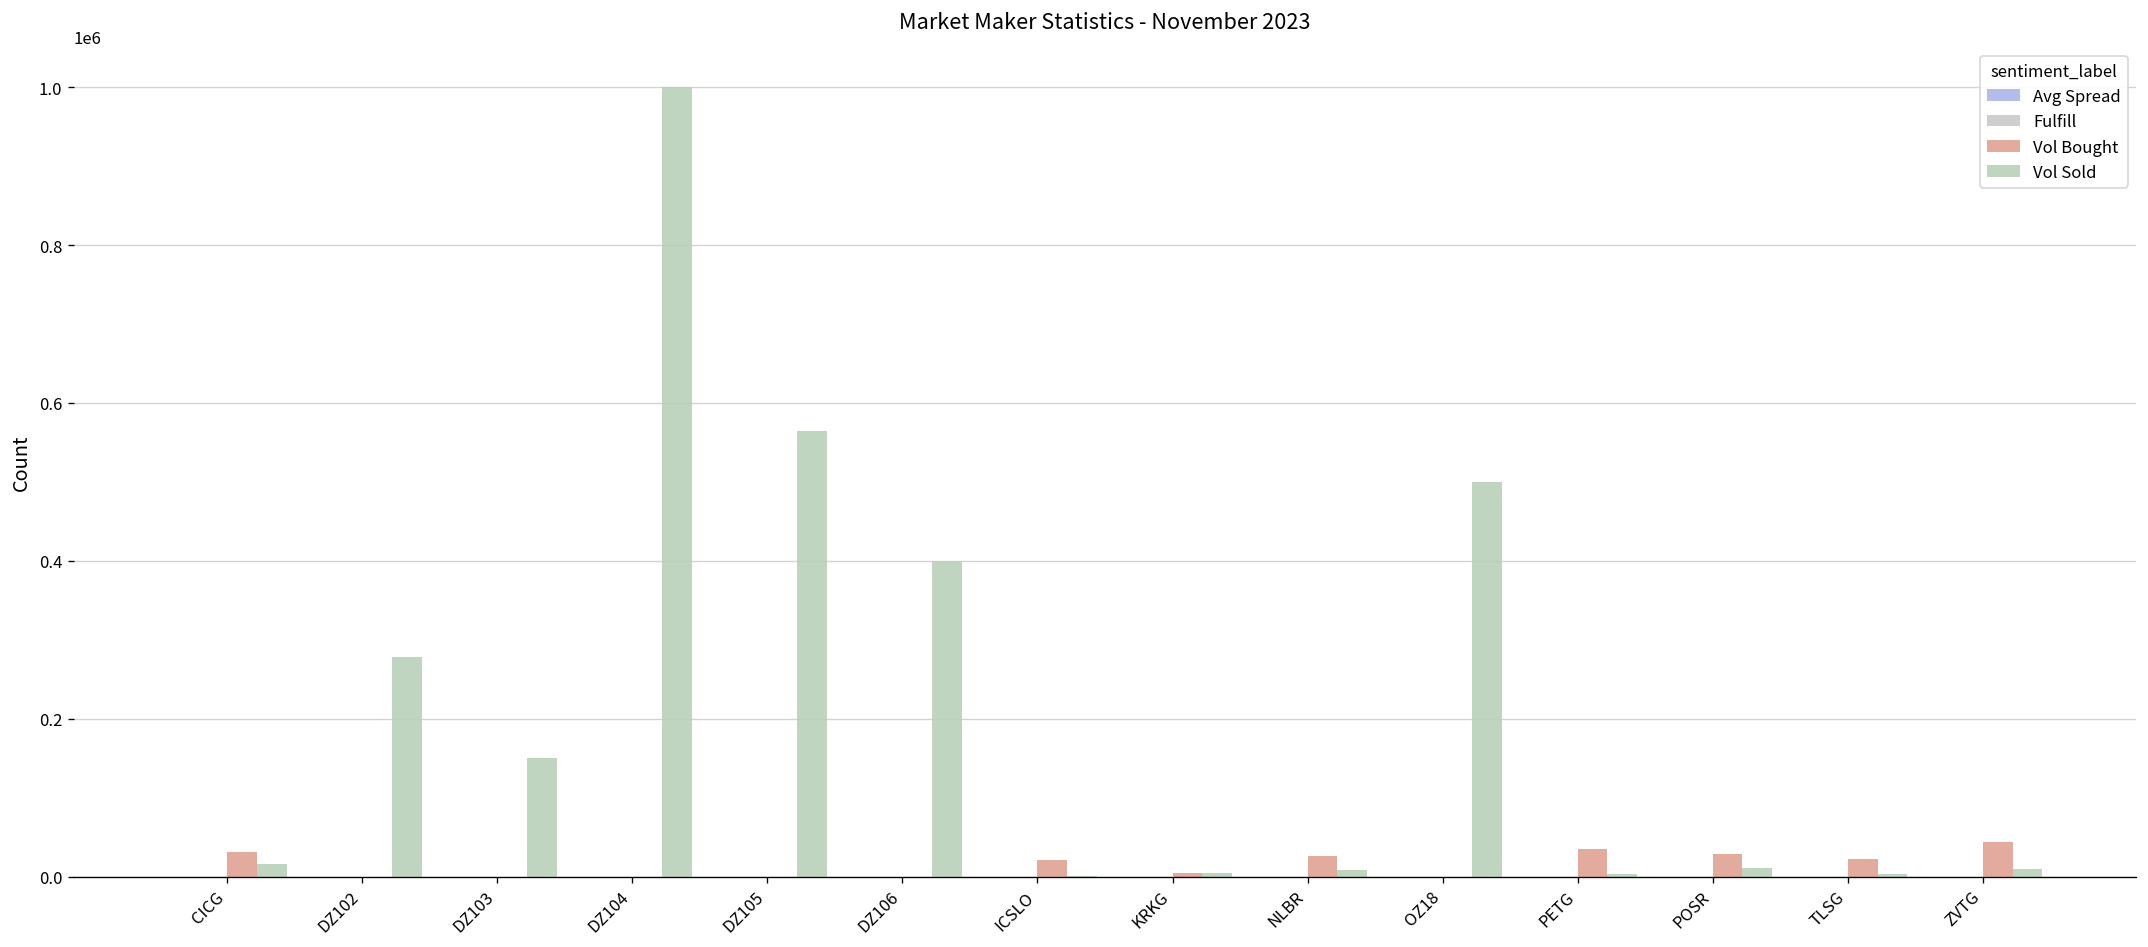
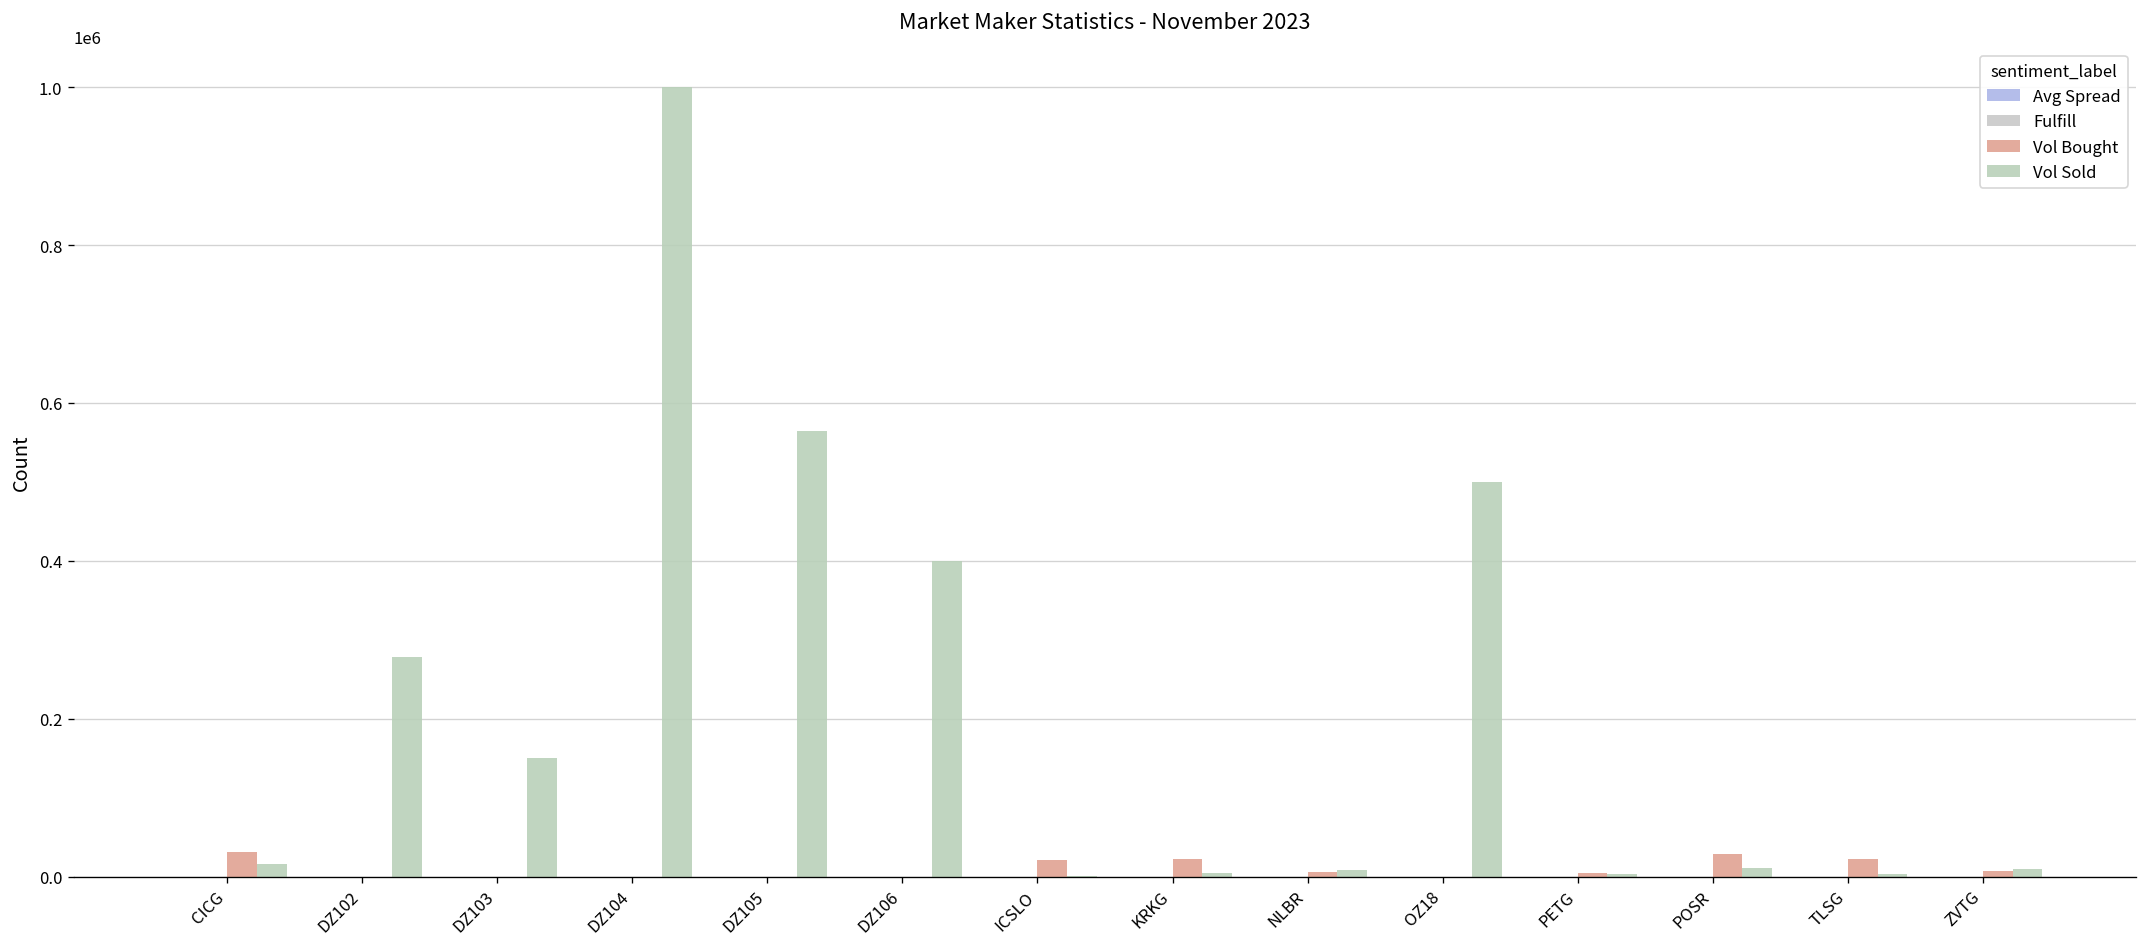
Vol Bought, KRKG: 0 -> 20000
Vol Bought, NLBR: 30000 -> 10000
Vol Bought, PETG: 40000 -> 0
Vol Bought, ZVTG: 40000 -> 10000
